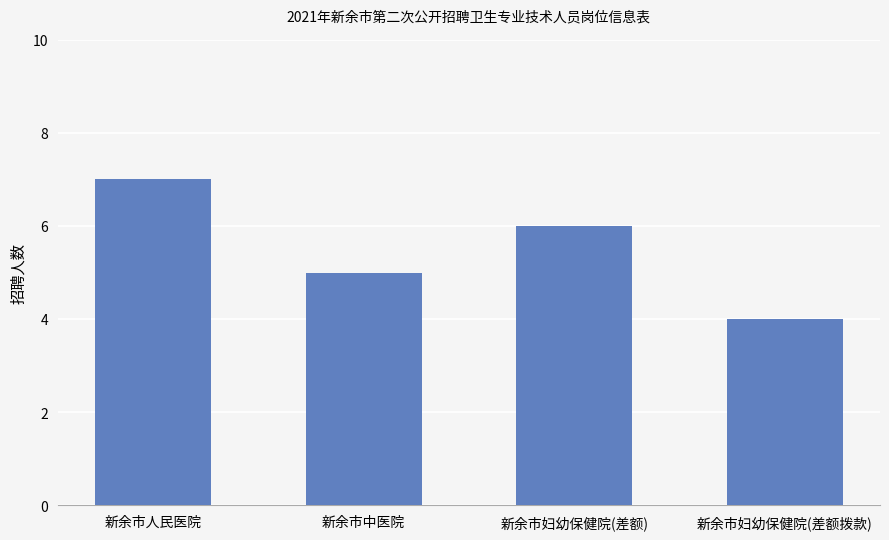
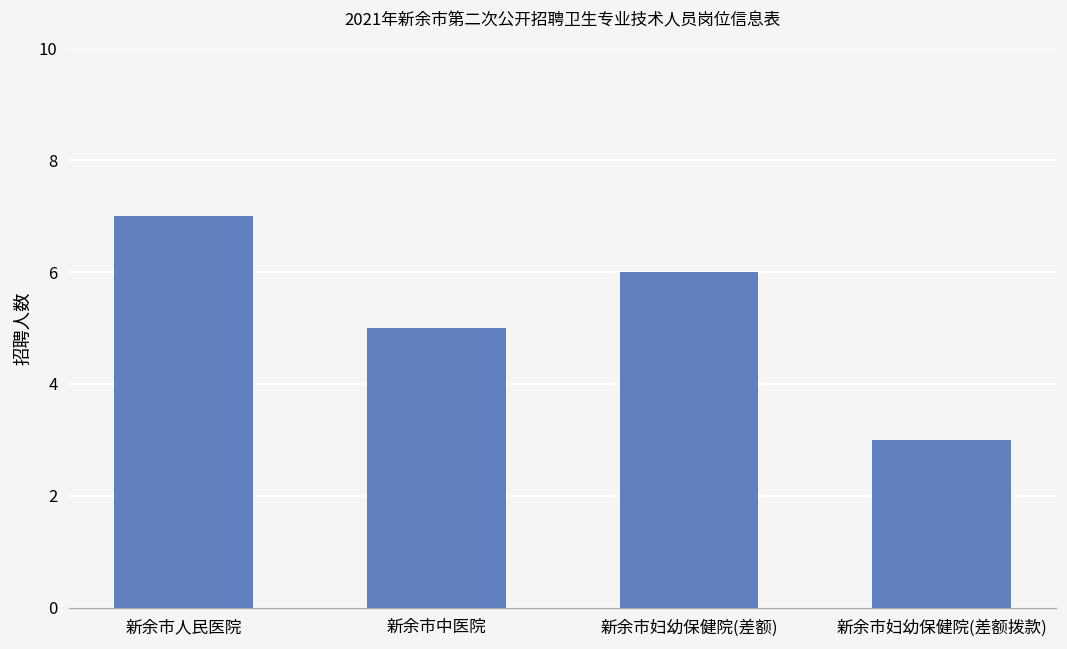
新余市妇幼保健院(差额拨款): 4 -> 3
